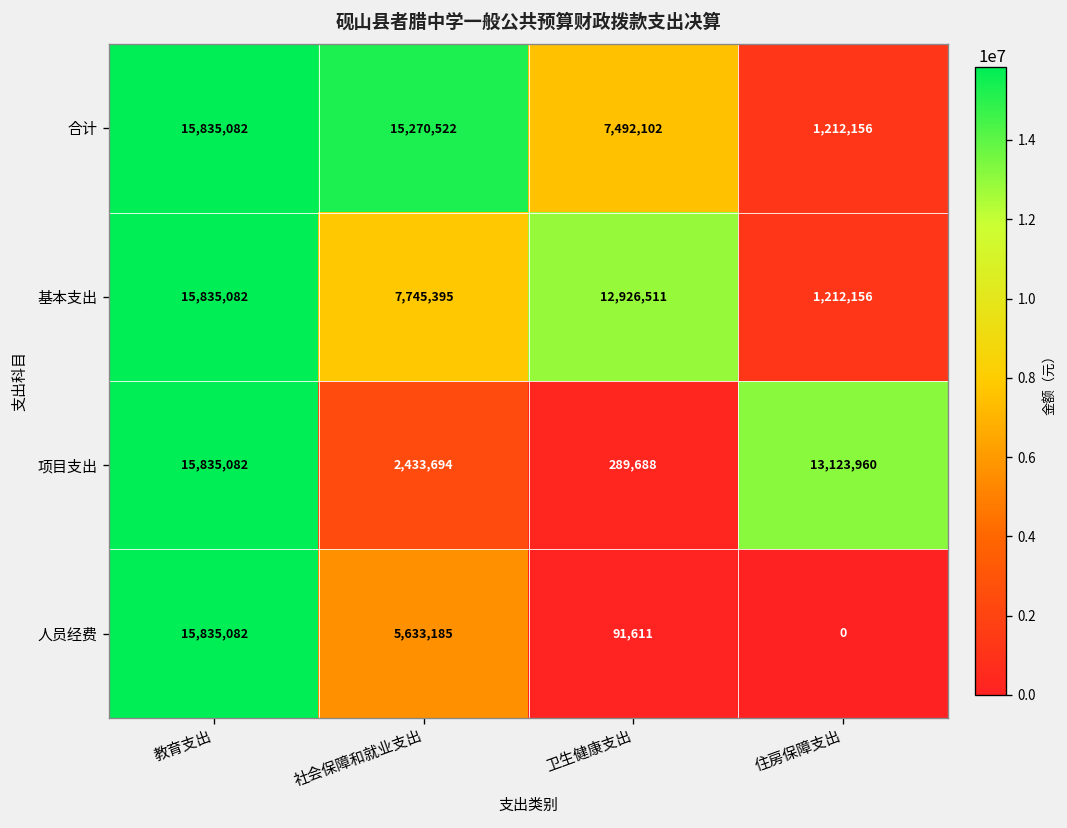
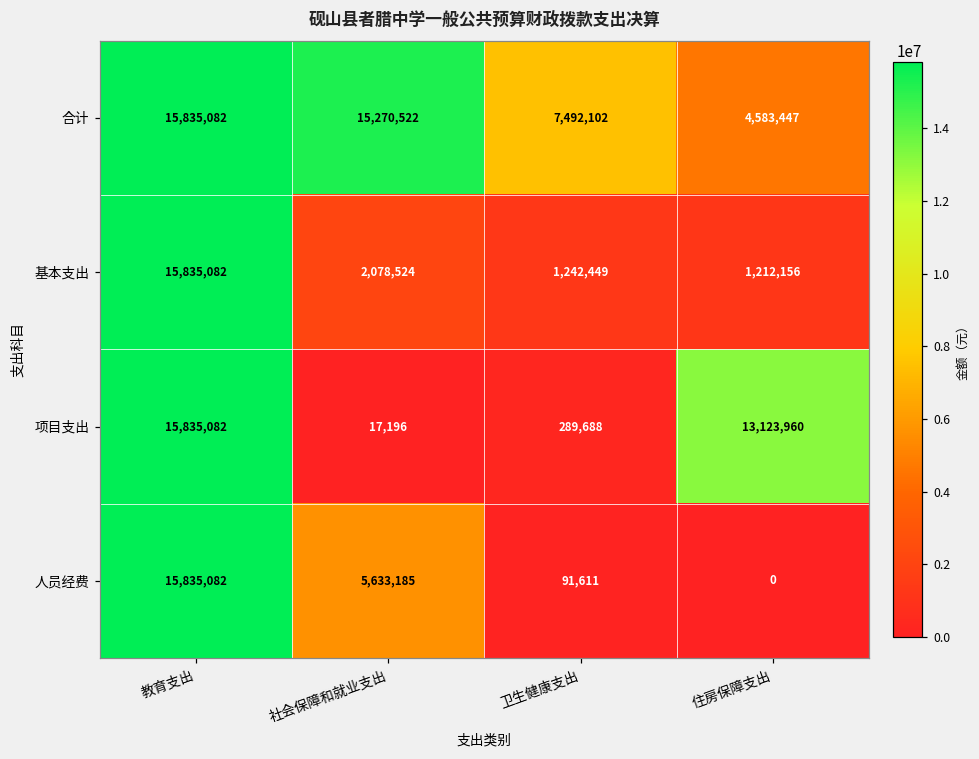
合计, 住房保障支出: 1,212,156 -> 4,583,447
基本支出, 社会保障和就业支出: 7,745,395 -> 2,078,524
基本支出, 卫生健康支出: 12,926,511 -> 1,242,449
项目支出, 社会保障和就业支出: 2,433,694 -> 17,196
